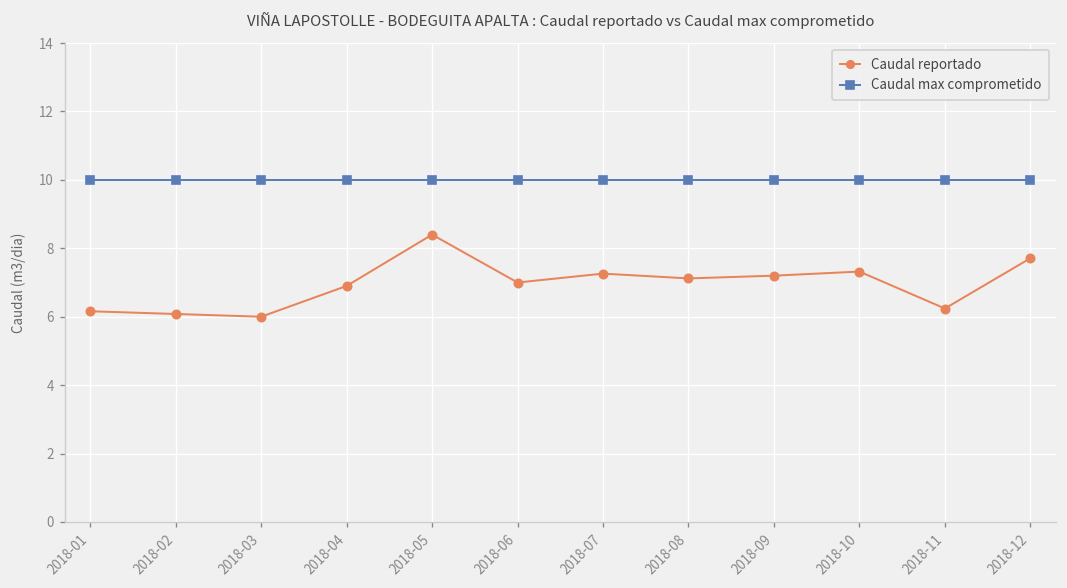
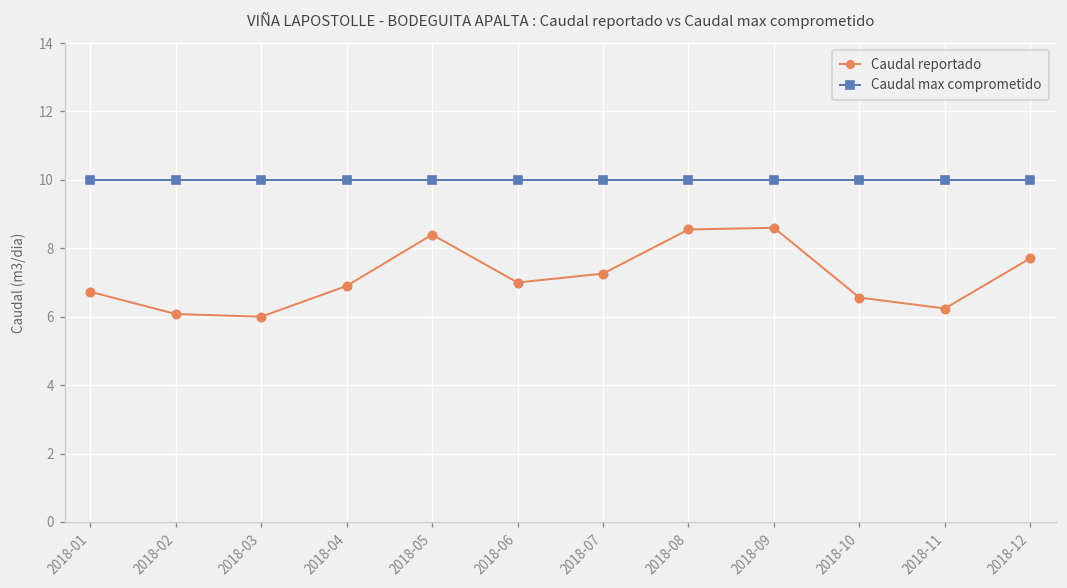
Caudal reportado, 2018-01: 6.2 -> 6.7
Caudal reportado, 2018-08: 7.1 -> 8.6
Caudal reportado, 2018-09: 7.2 -> 8.6
Caudal reportado, 2018-10: 7.3 -> 6.6
